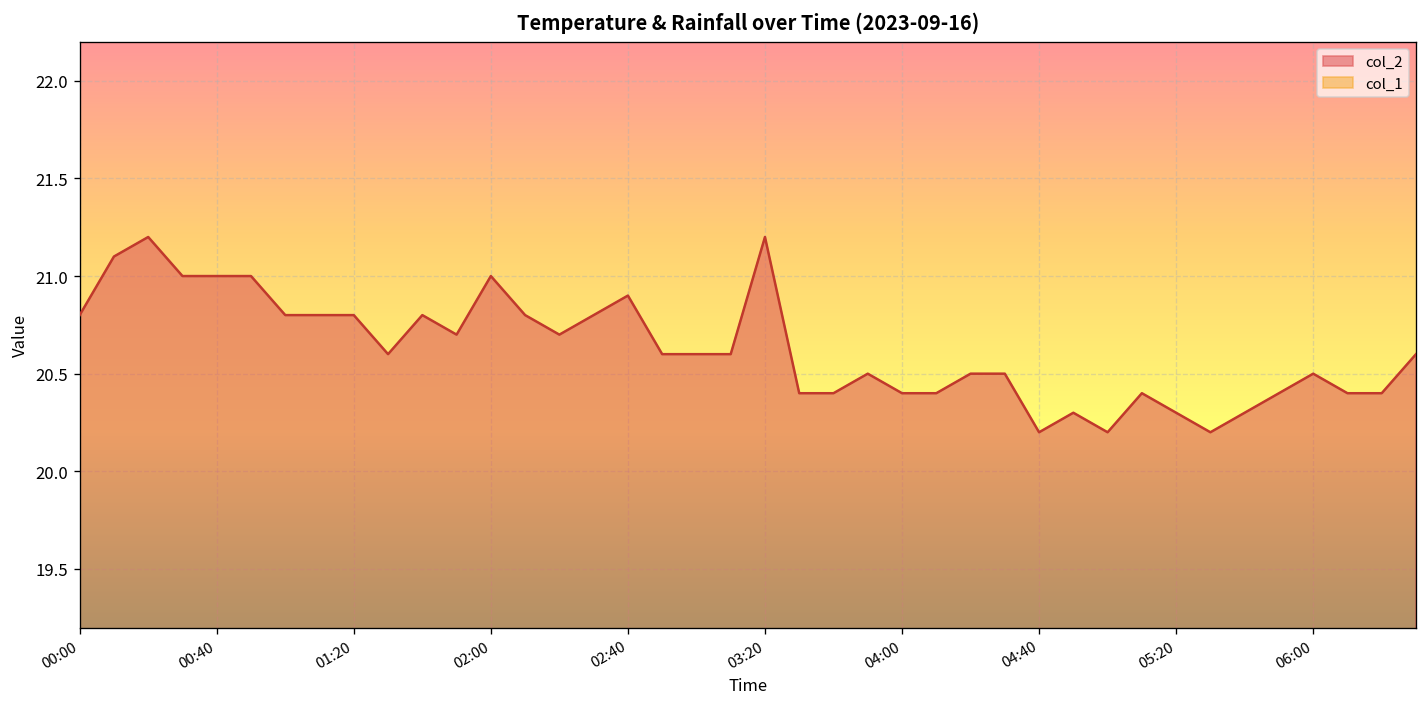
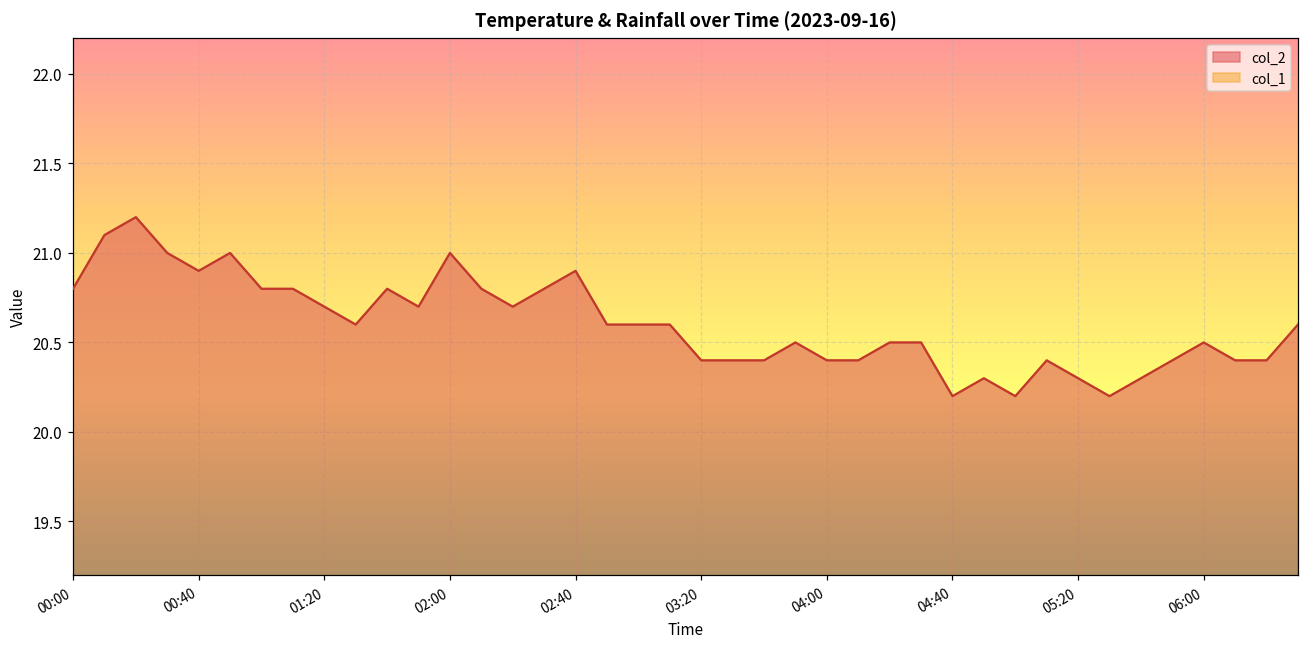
col_2, 00:40: 21.0 -> 20.9
col_2, 01:20: 20.8 -> 20.7
col_2, 03:20: 21.2 -> 20.4
